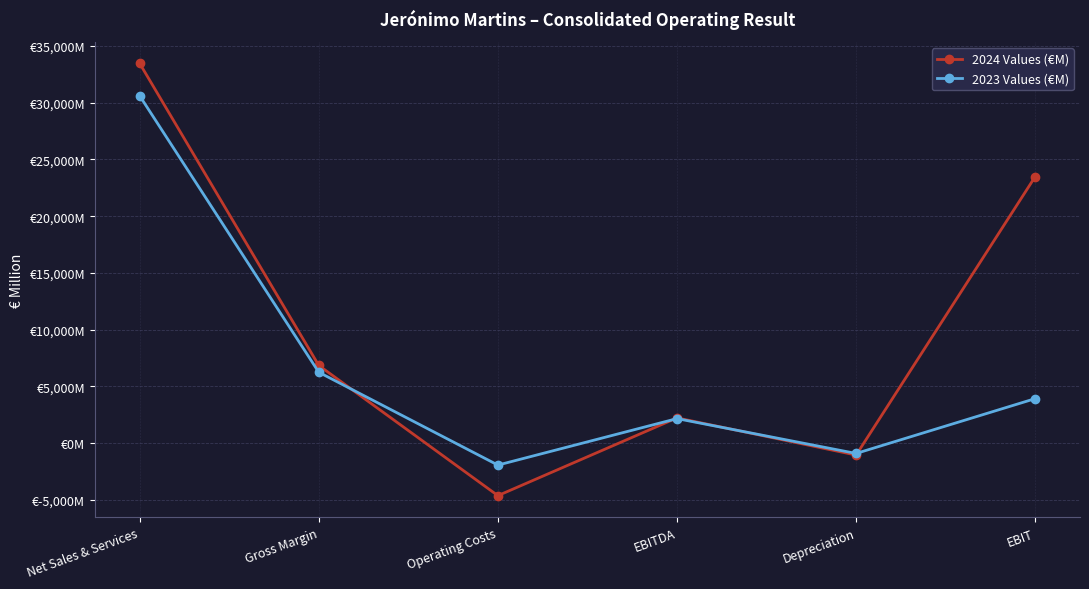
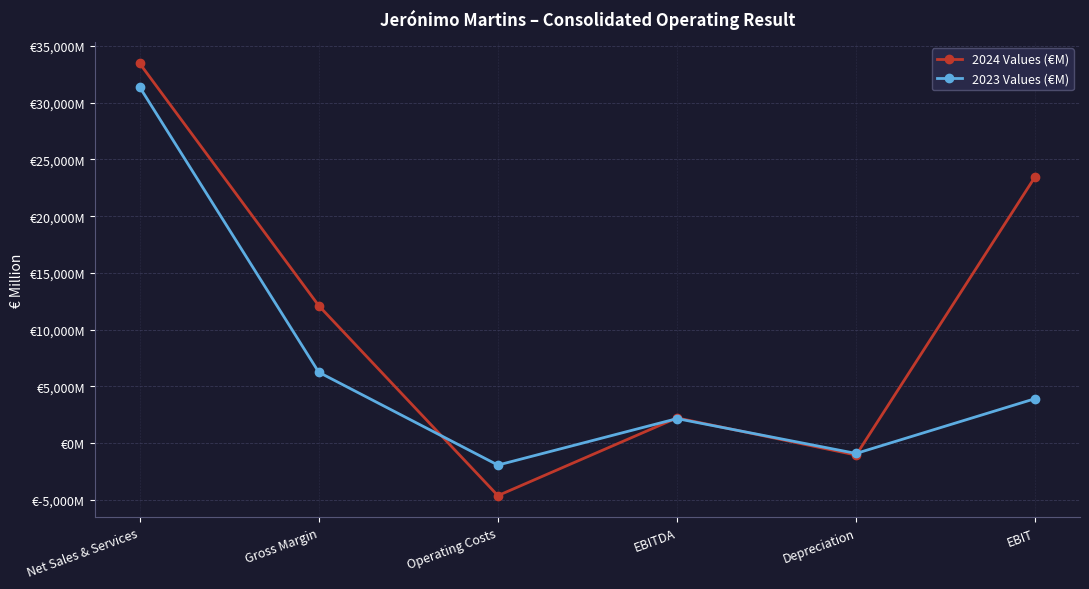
2023 Values (€M), Net Sales & Services: €30,600,000,000 -> €31,400,000,000
2024 Values (€M), Gross Margin: €6,900,000,000 -> €12,100,000,000
